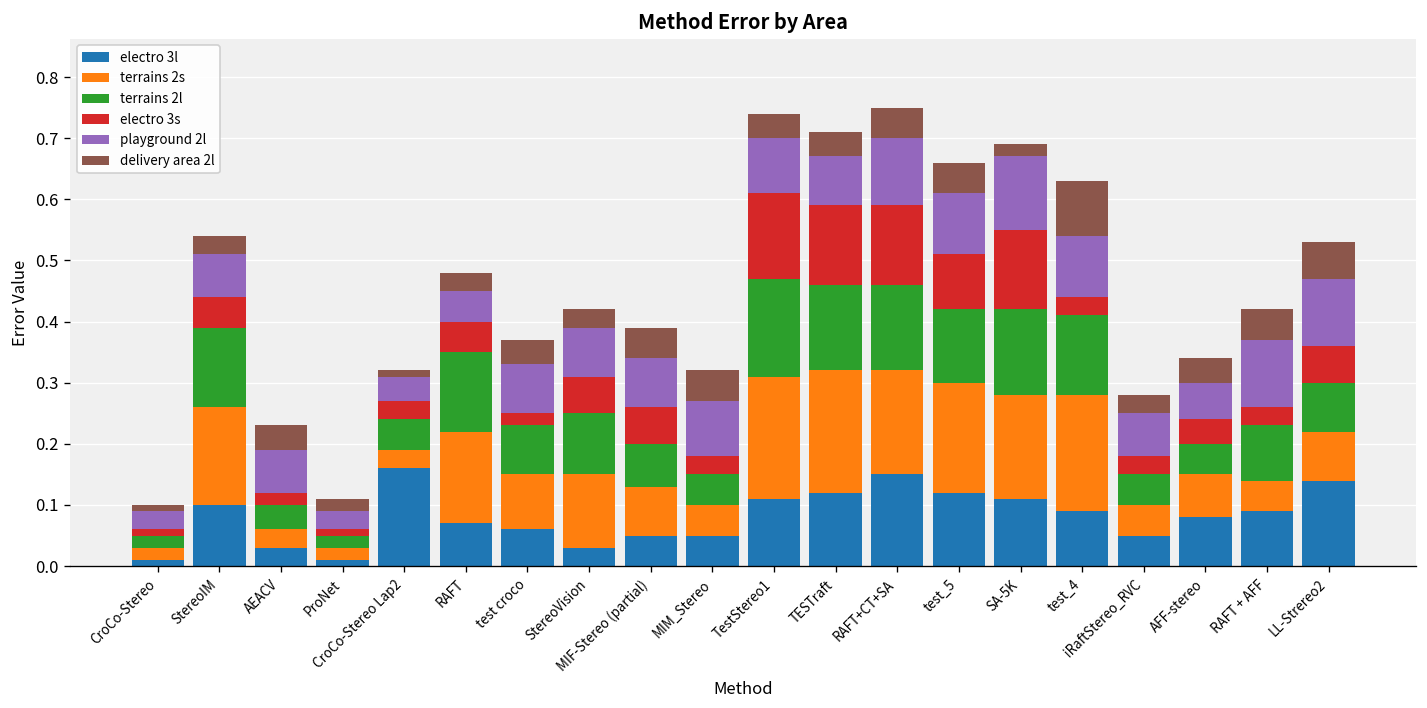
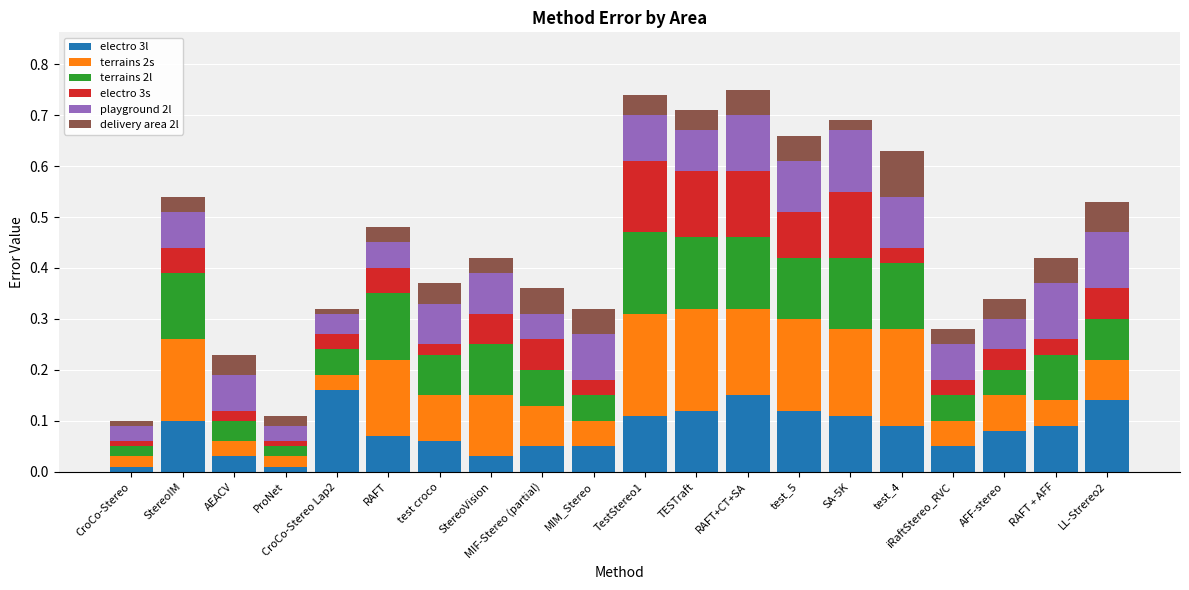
playground 2l, MIF-Stereo (partial): 0.08 -> 0.05
